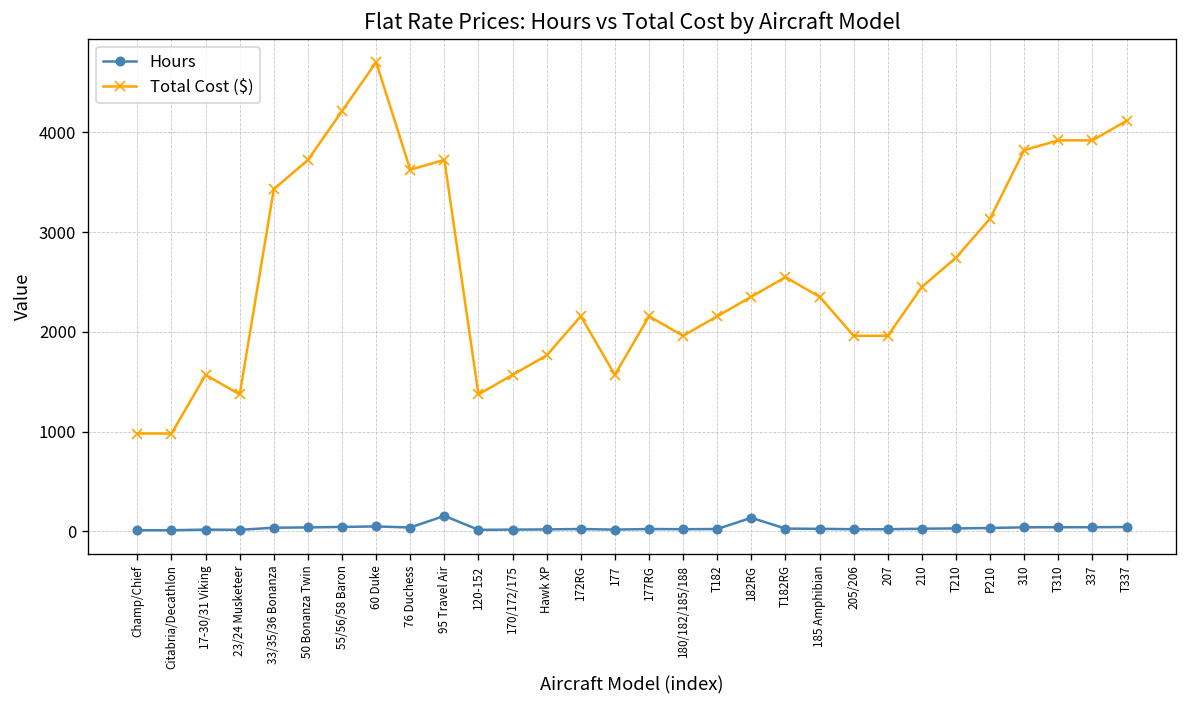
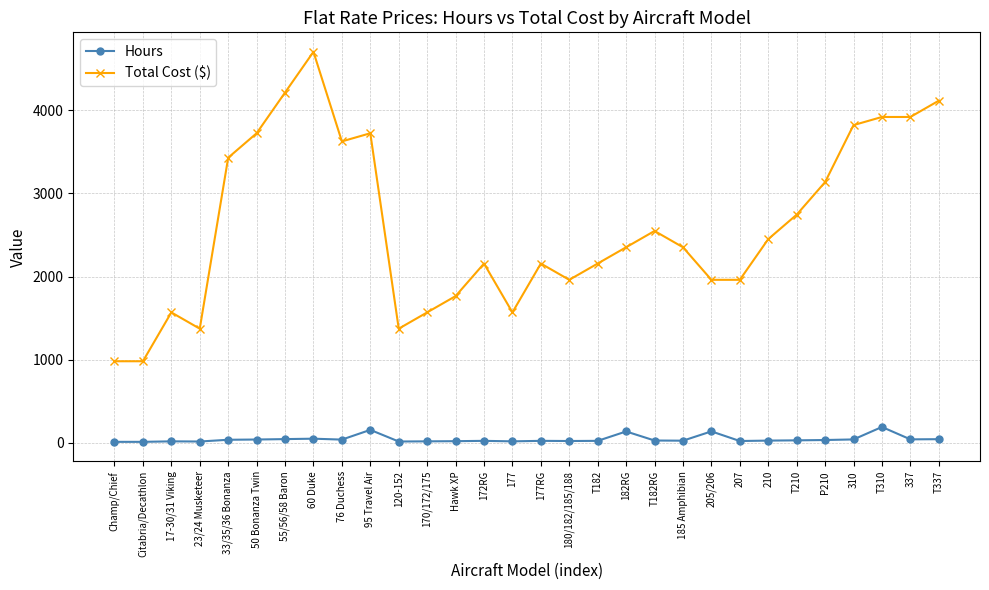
Hours, 205/206: 0 -> 100
Hours, T310: 0 -> 200
